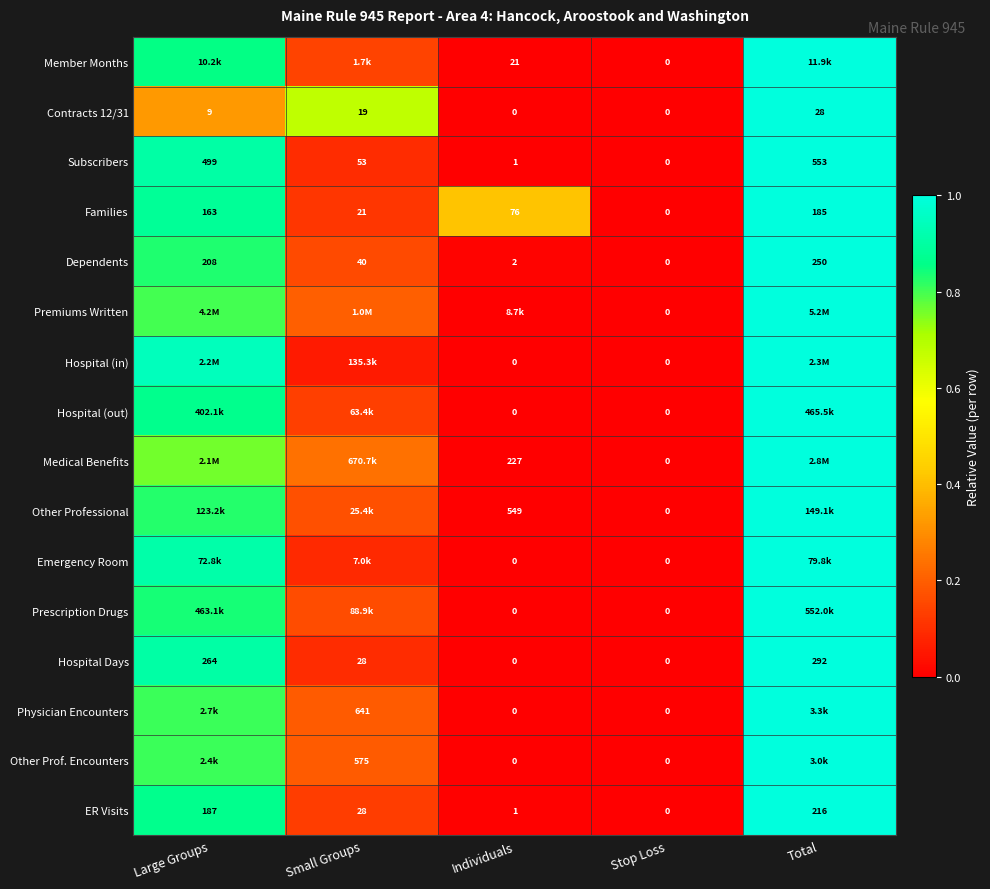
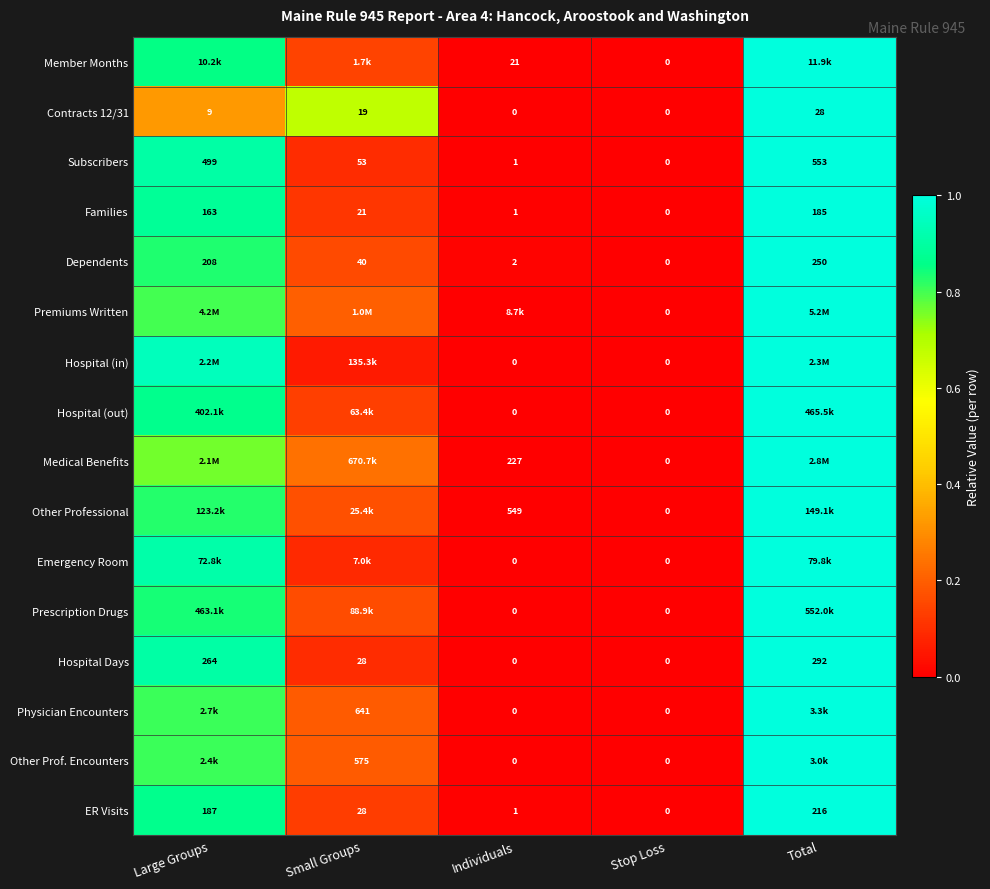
Families, Individuals: 76 -> 1
